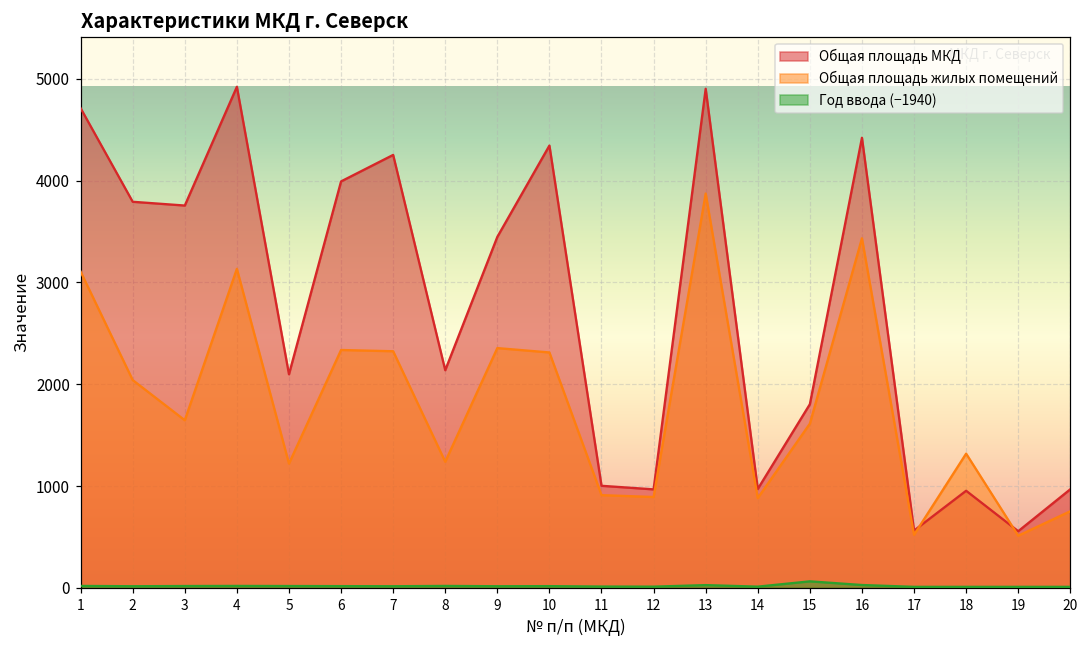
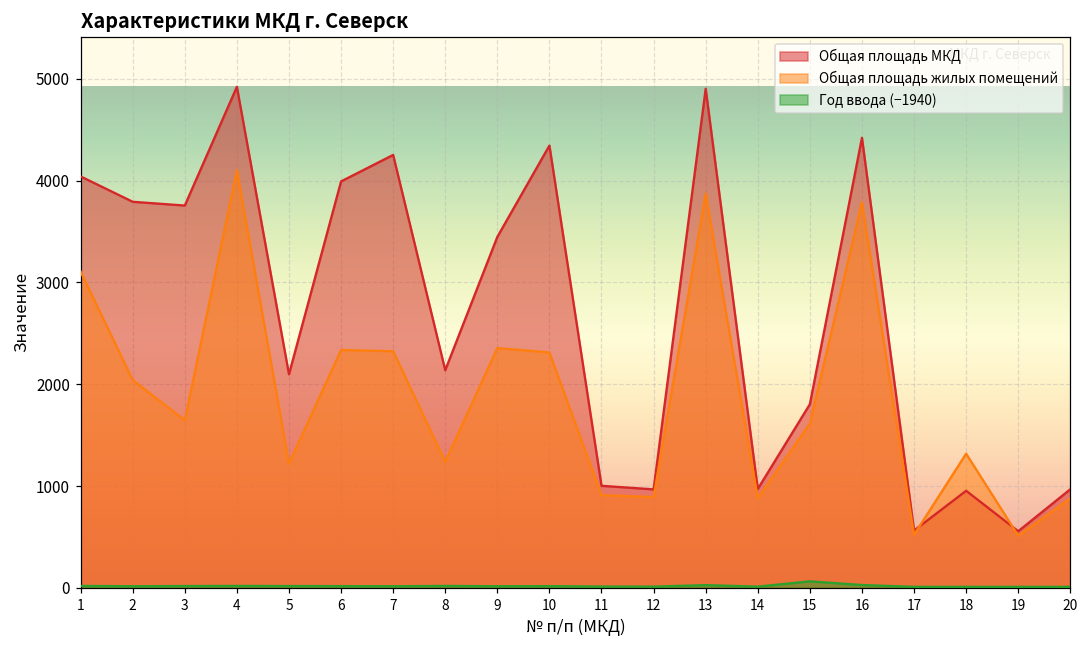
Общая площадь МКД, 1: 4700 -> 4000
Общая площадь жилых помещений, 4: 3100 -> 4100
Общая площадь жилых помещений, 16: 3400 -> 3800
Общая площадь жилых помещений, 20: 800 -> 900
